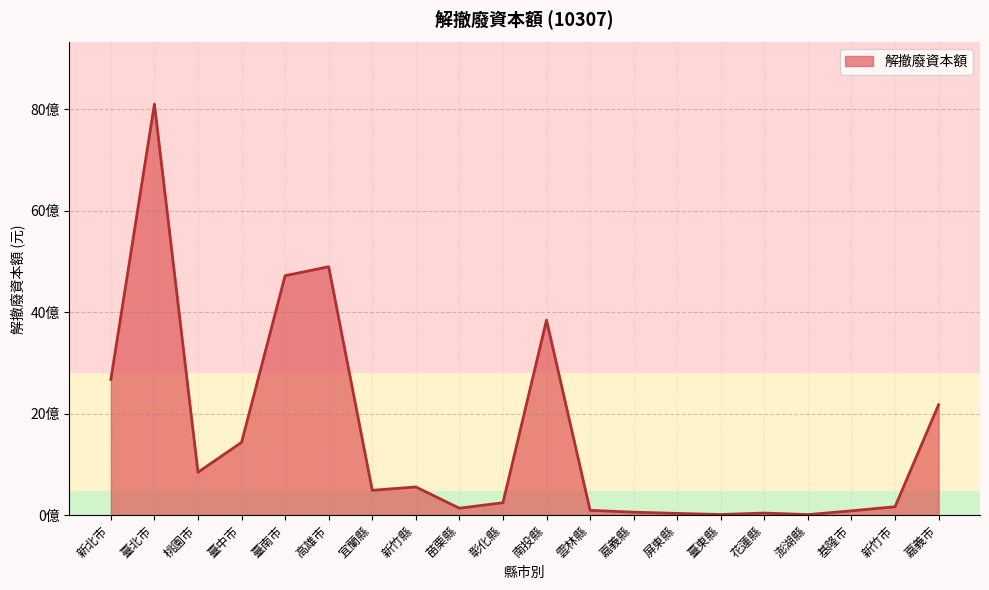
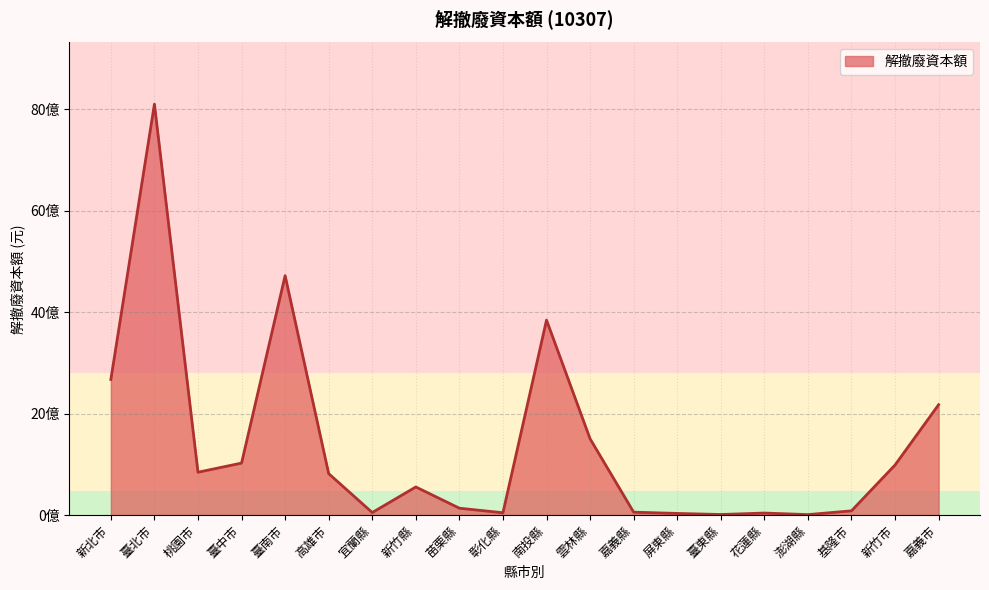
臺中市: 14億 -> 10億
高雄市: 49億 -> 8億
宜蘭縣: 5億 -> 0億
彰化縣: 2億 -> 0億
雲林縣: 1億 -> 15億
新竹市: 2億 -> 10億
